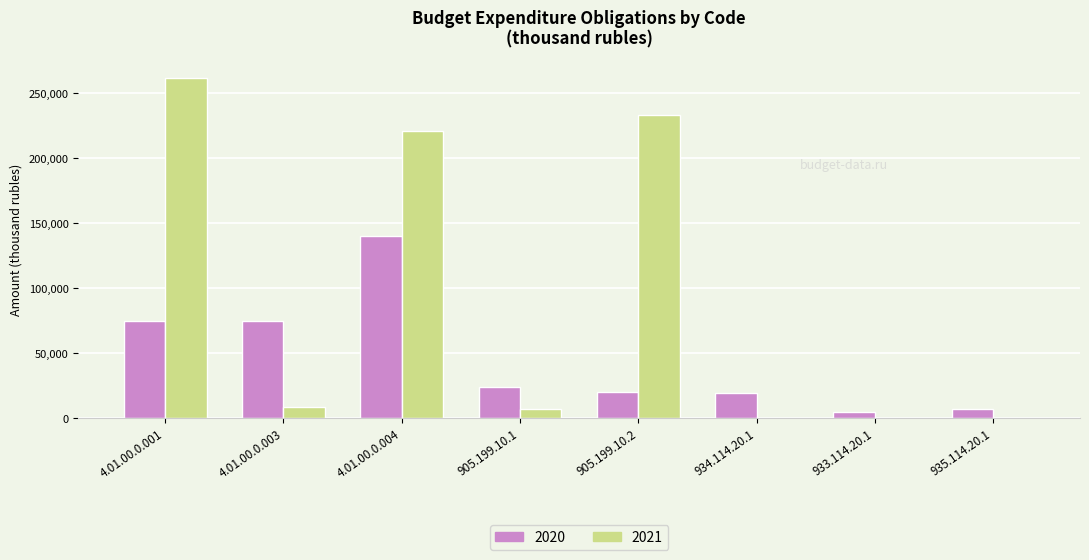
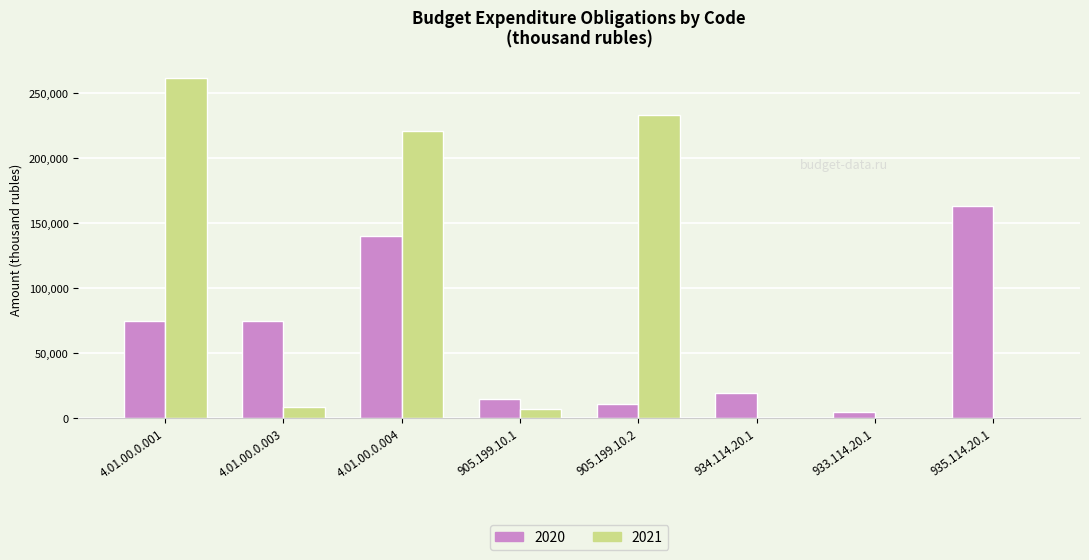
2020, 905.199.10.1: 24,000 -> 15,000
2020, 905.199.10.2: 20,000 -> 11,000
2020, 935.114.20.1: 7,000 -> 163,000
